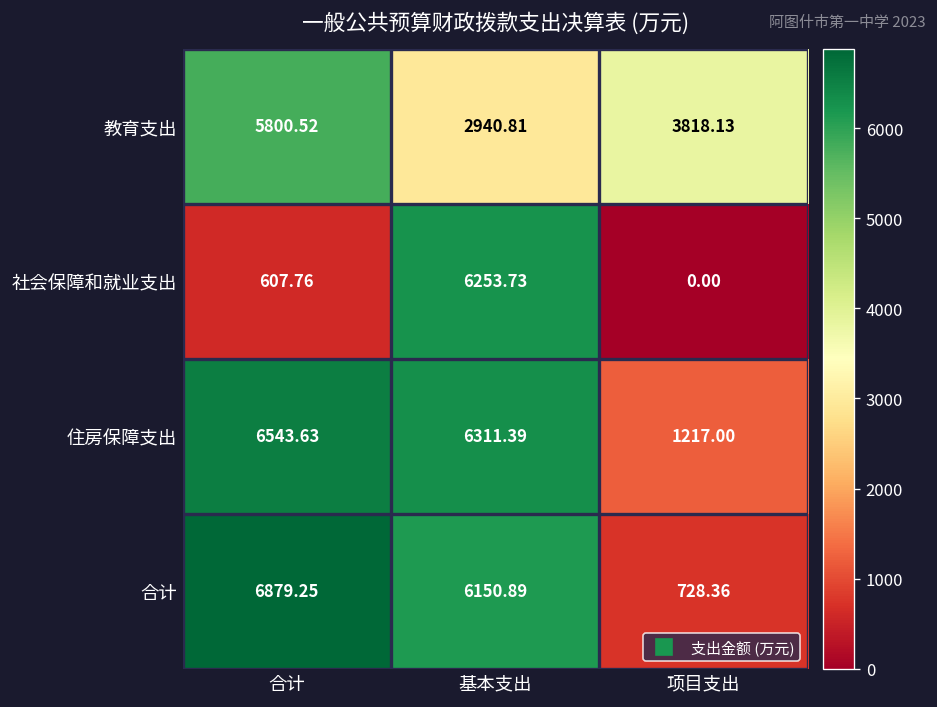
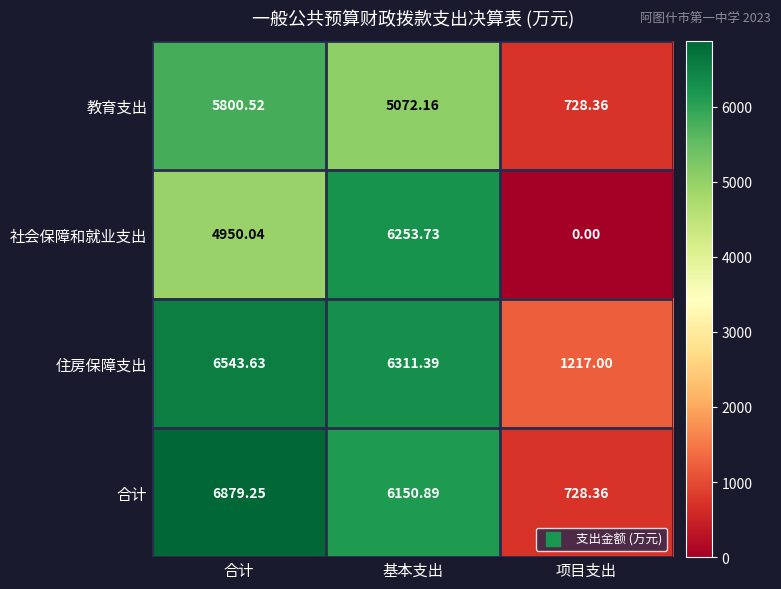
教育支出, 基本支出: 2940.81 -> 5072.16
教育支出, 项目支出: 3818.13 -> 728.36
社会保障和就业支出, 合计: 607.76 -> 4950.04
